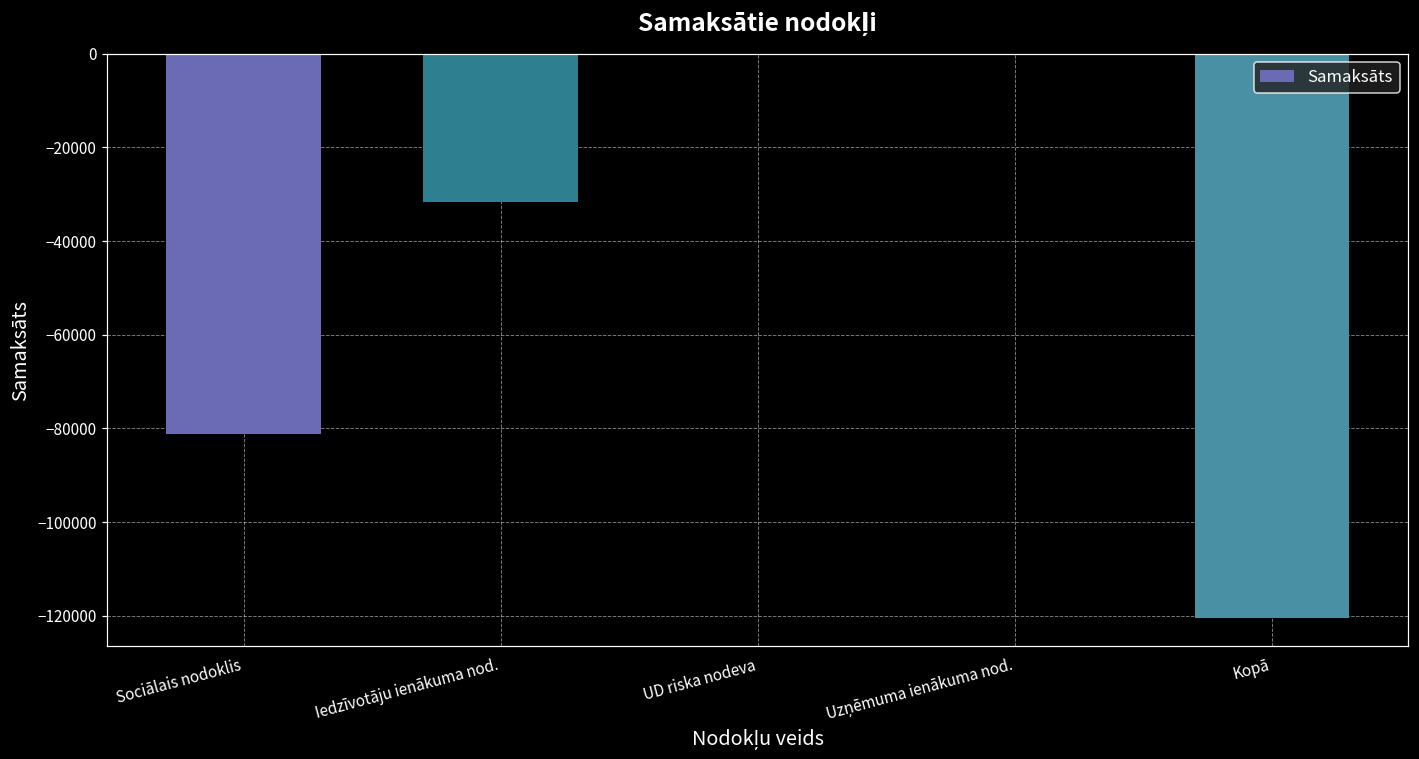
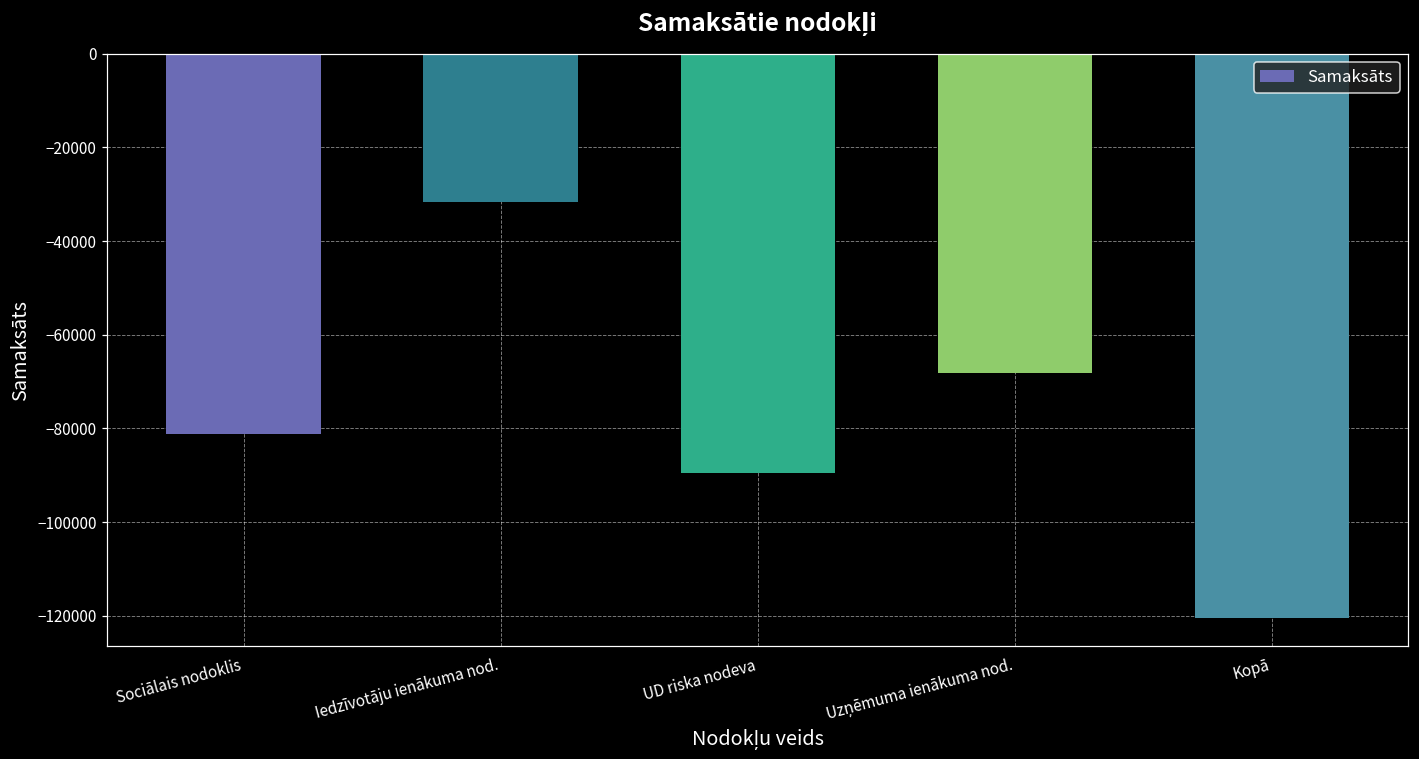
UD riska nodeva: 0 -> -89000
Uzņēmuma ienākuma nod.: 0 -> -68000
